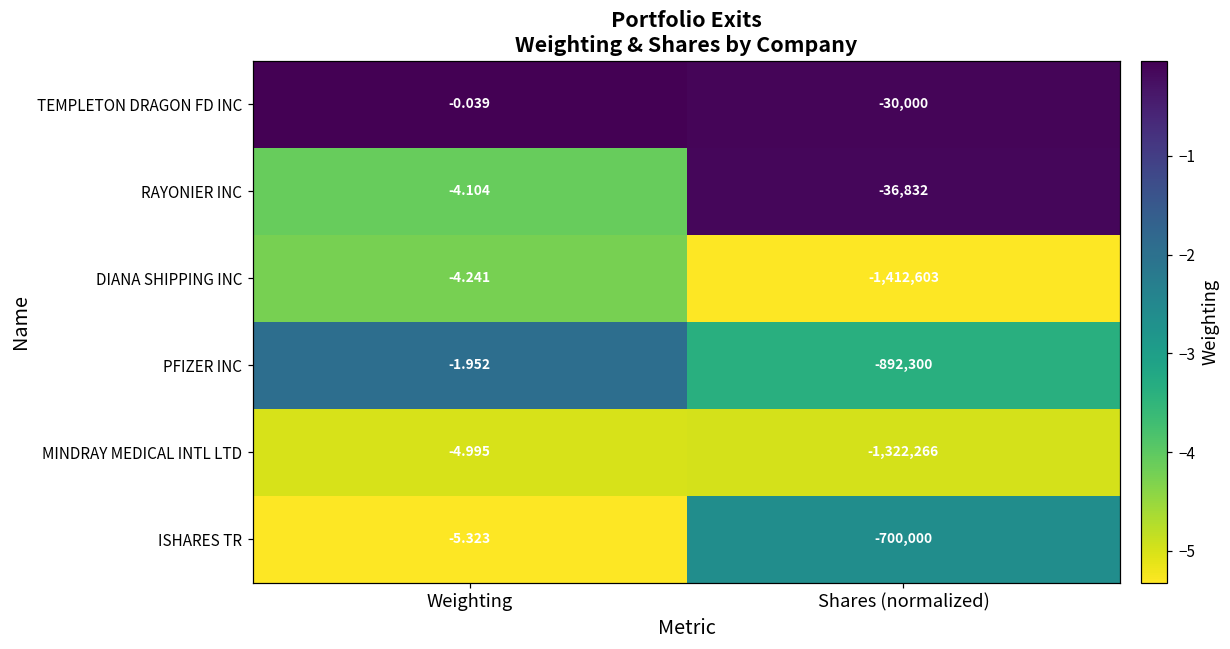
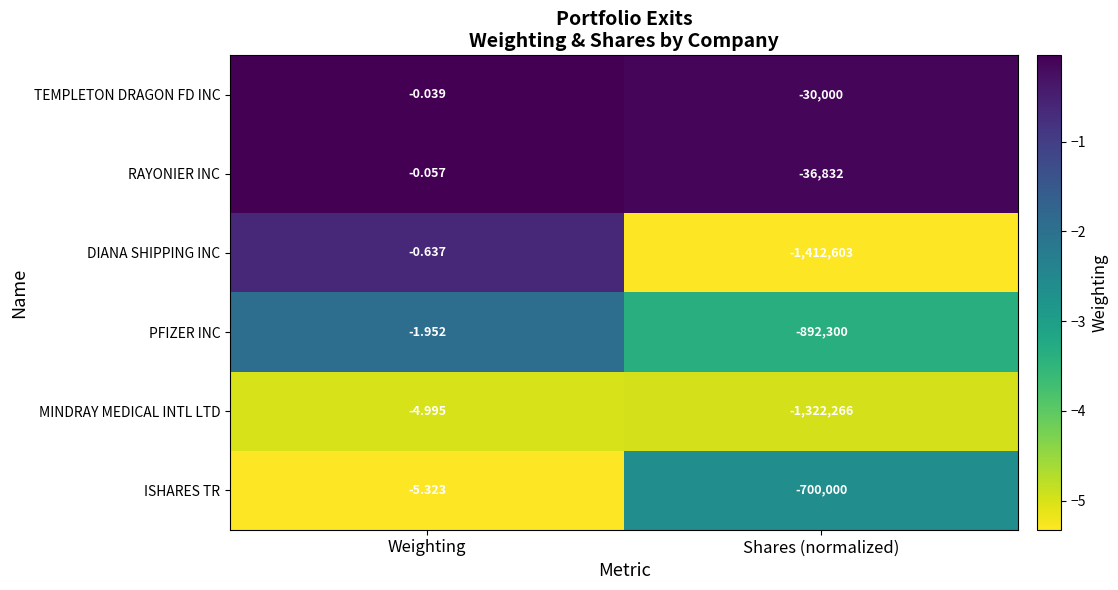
RAYONIER INC, Weighting: -4.104 -> -0.057
DIANA SHIPPING INC, Weighting: -4.241 -> -0.637
